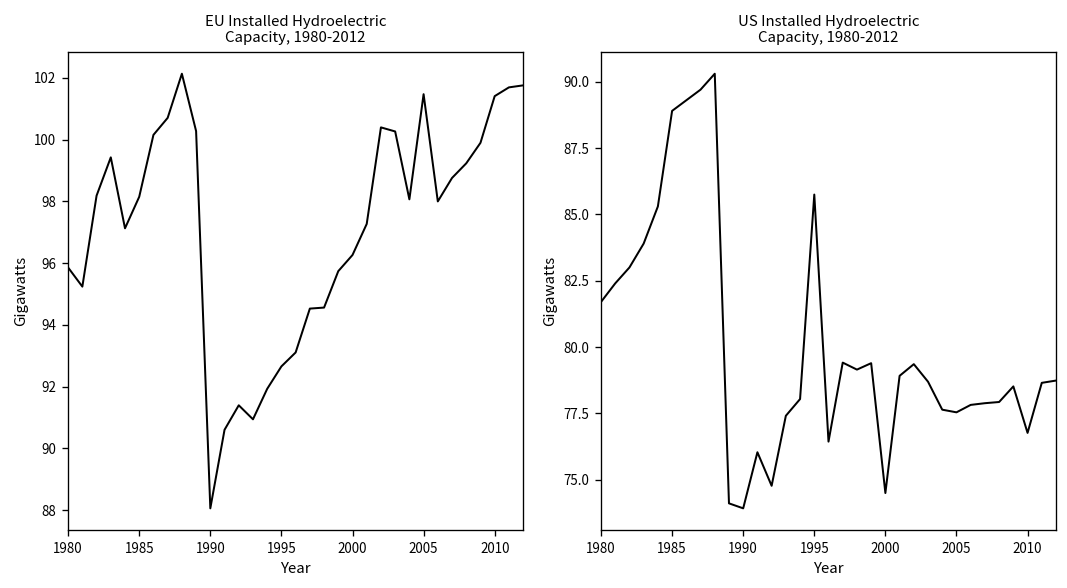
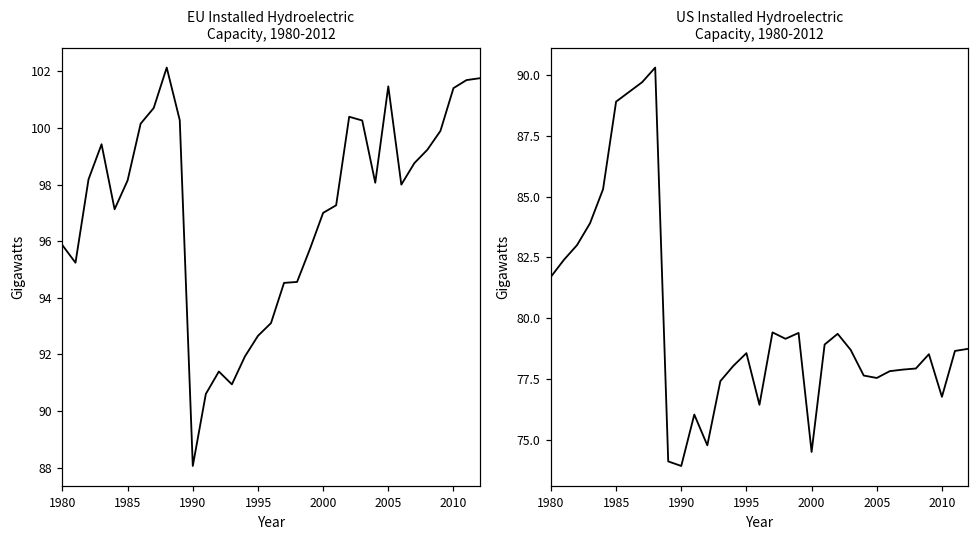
EU Installed Hydroelectric Capacity, 1980-2012, 2000: 96.3 -> 97.0
US Installed Hydroelectric Capacity, 1980-2012, 1995: 85.7 -> 78.6
